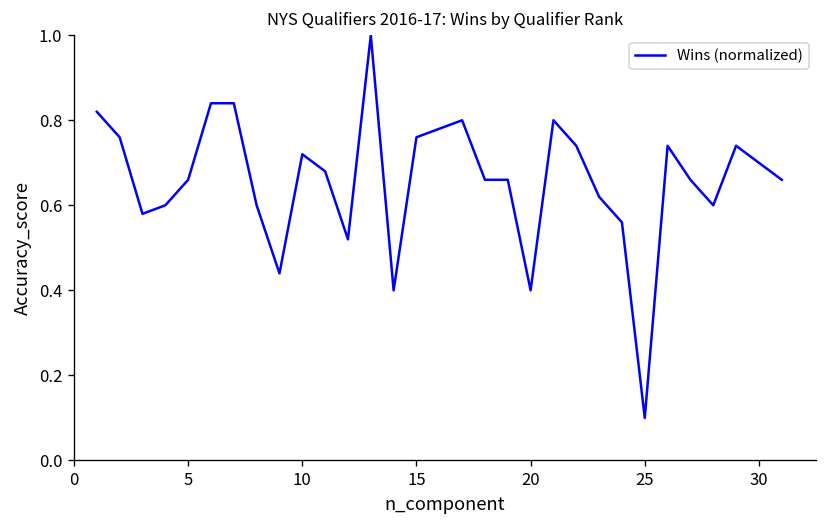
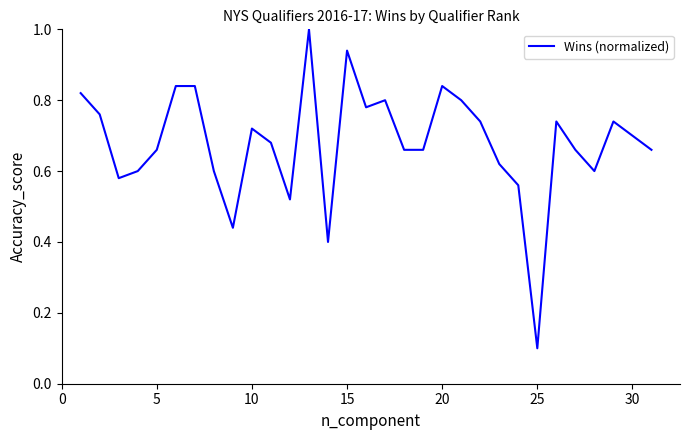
15: 0.76 -> 0.94
20: 0.40 -> 0.84
